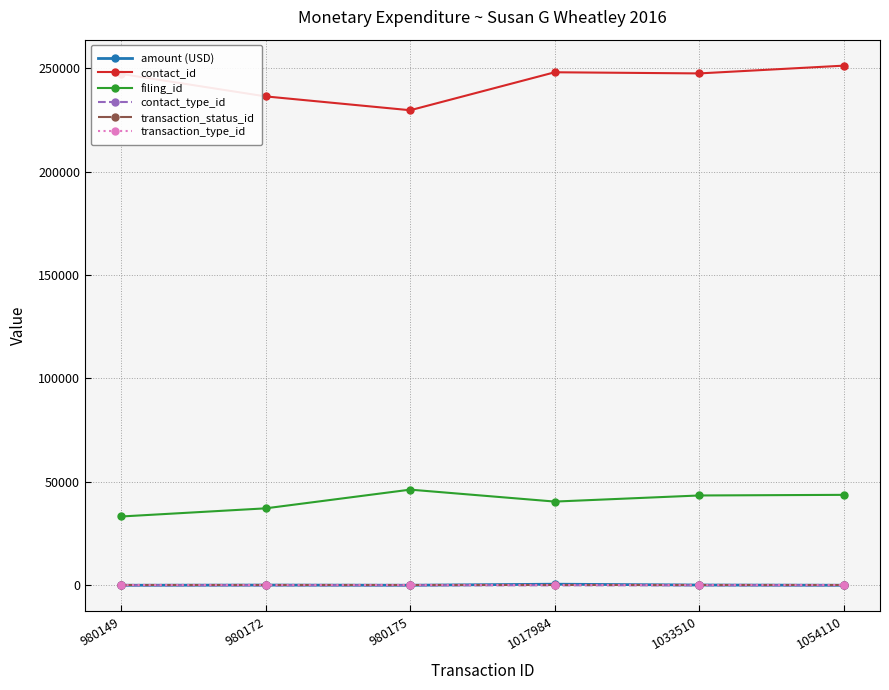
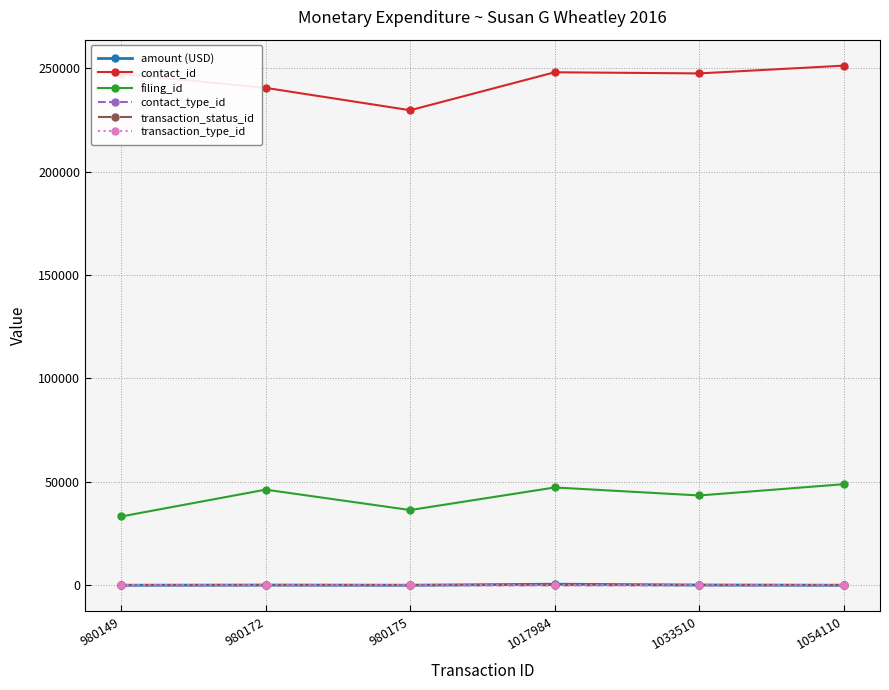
contact_id, 980172: 236000 -> 240000
filing_id, 980172: 37000 -> 46000
filing_id, 980175: 46000 -> 36000
filing_id, 1017984: 40000 -> 47000
filing_id, 1054110: 44000 -> 49000
